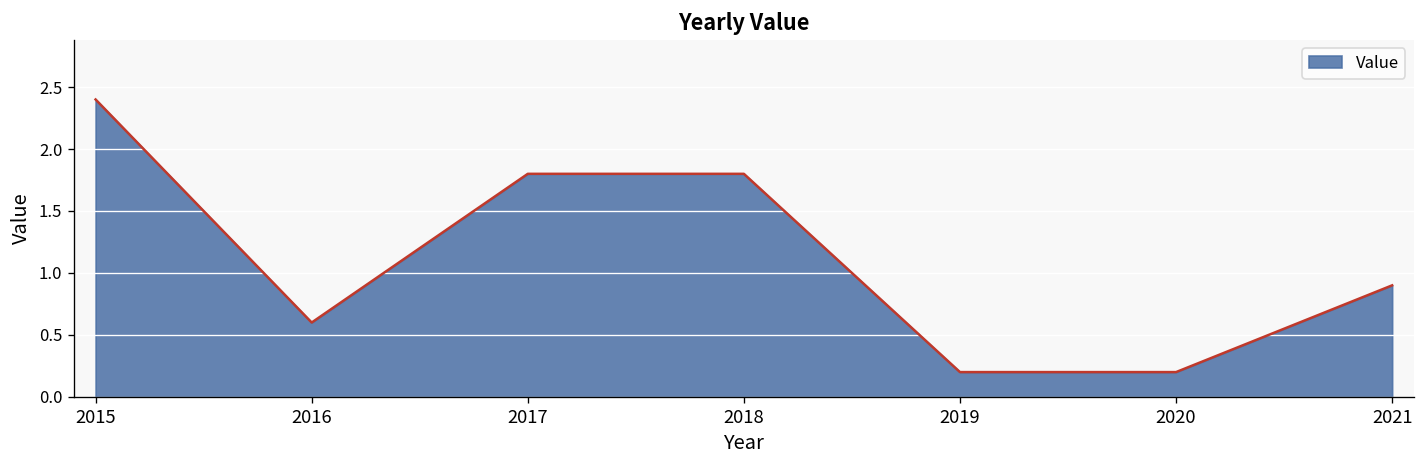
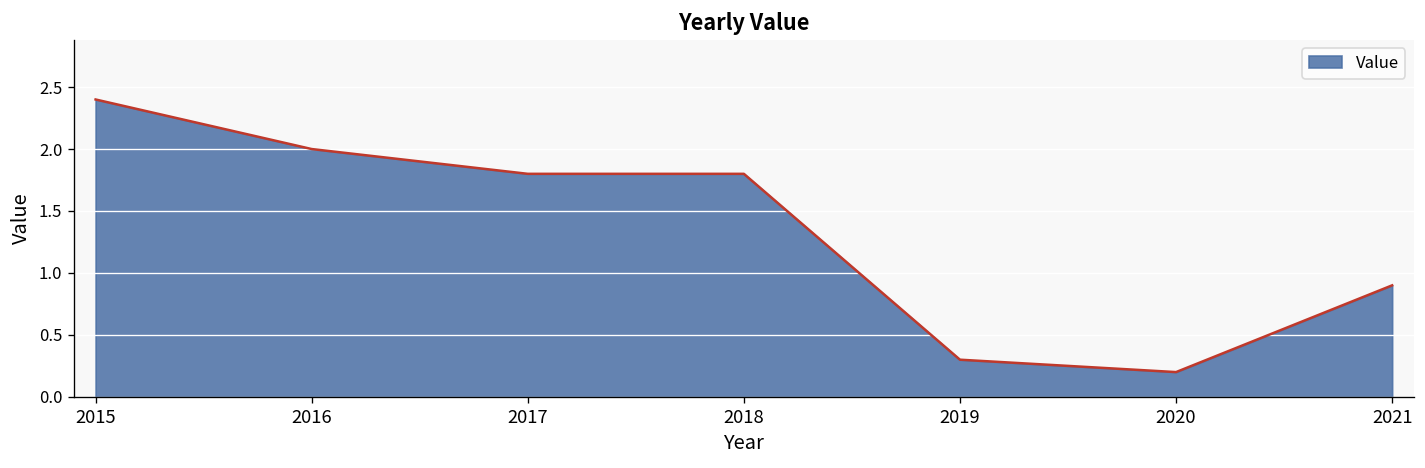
2016: 0.6 -> 2.0
2019: 0.2 -> 0.3
